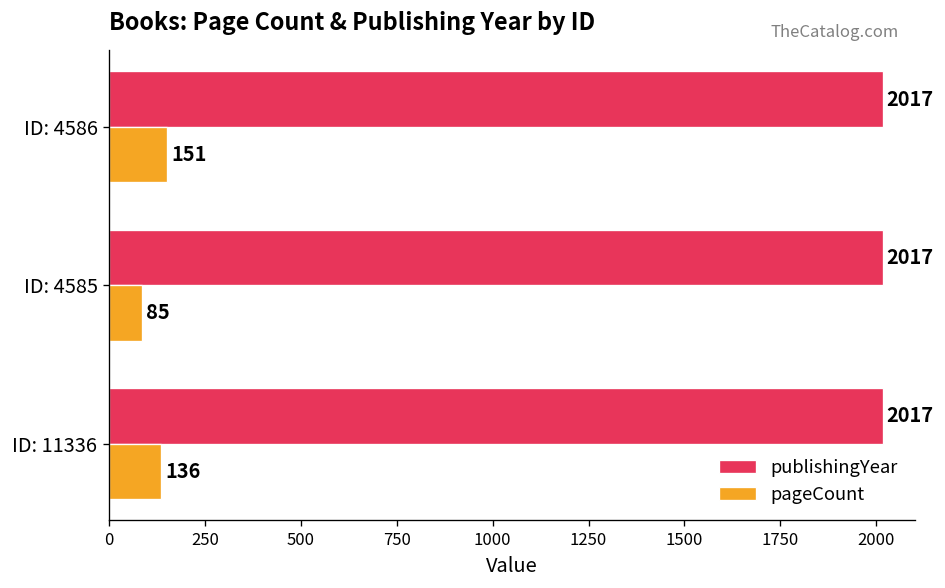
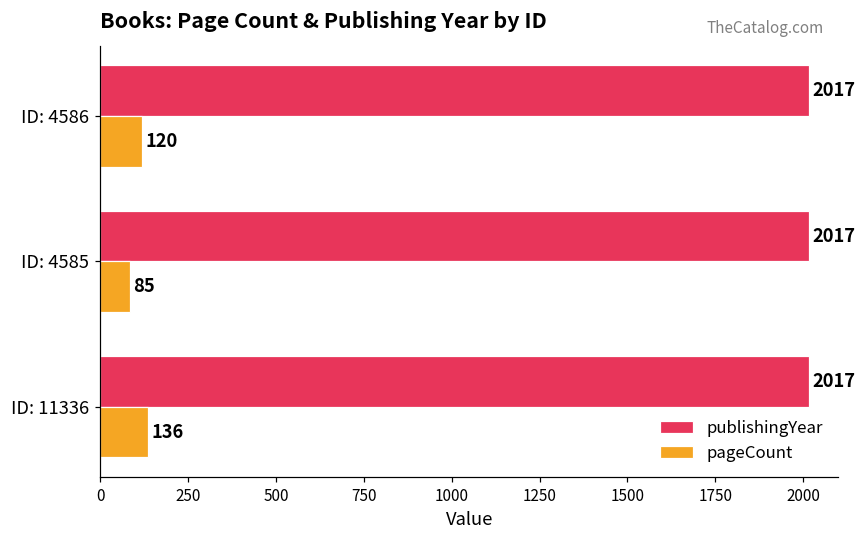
pageCount, ID: 4586: 151 -> 120
